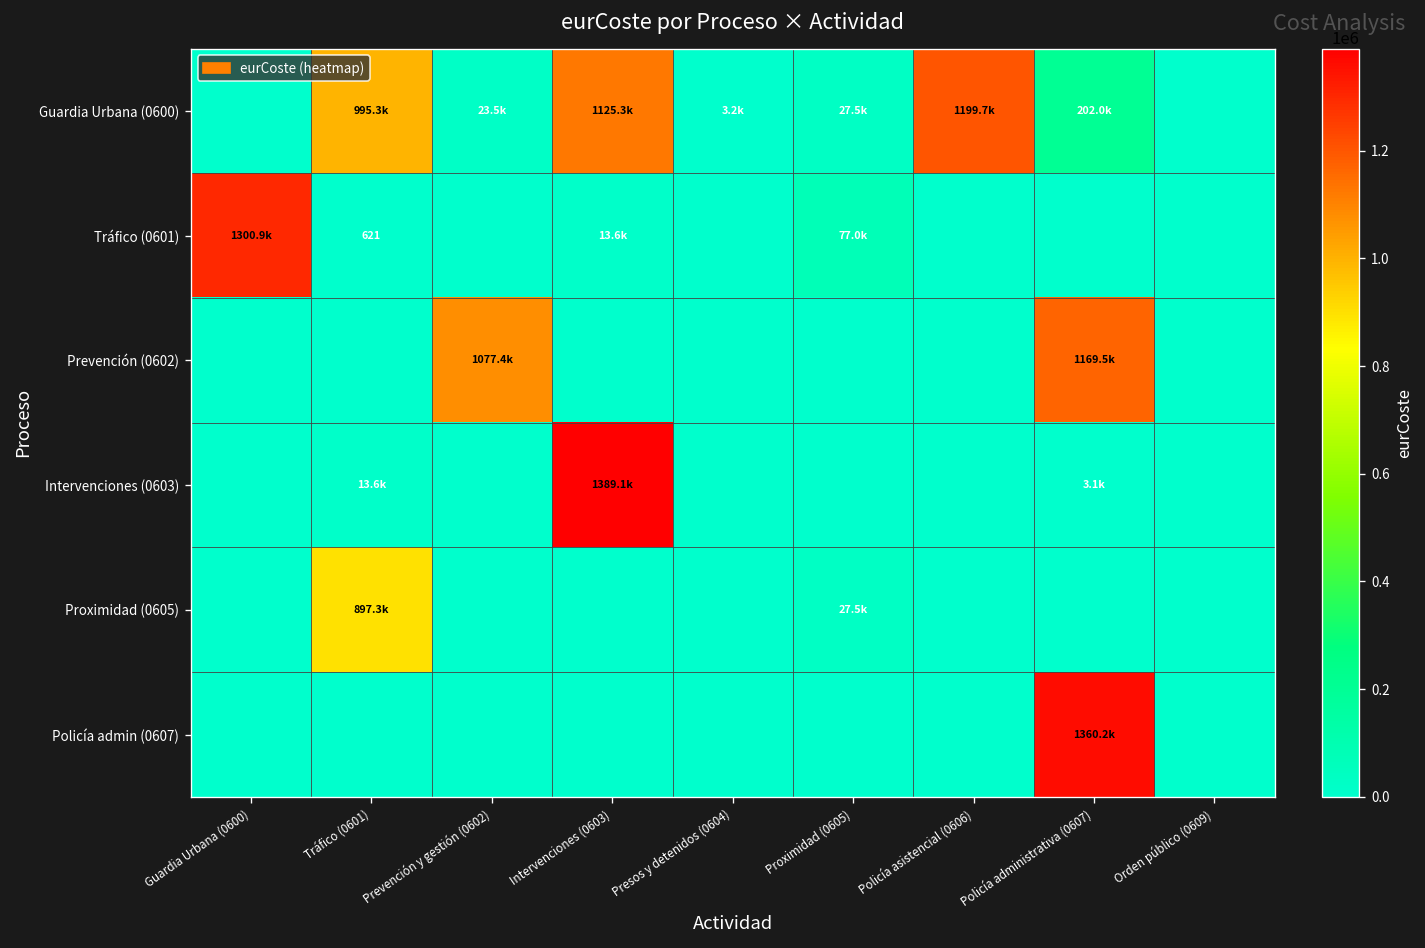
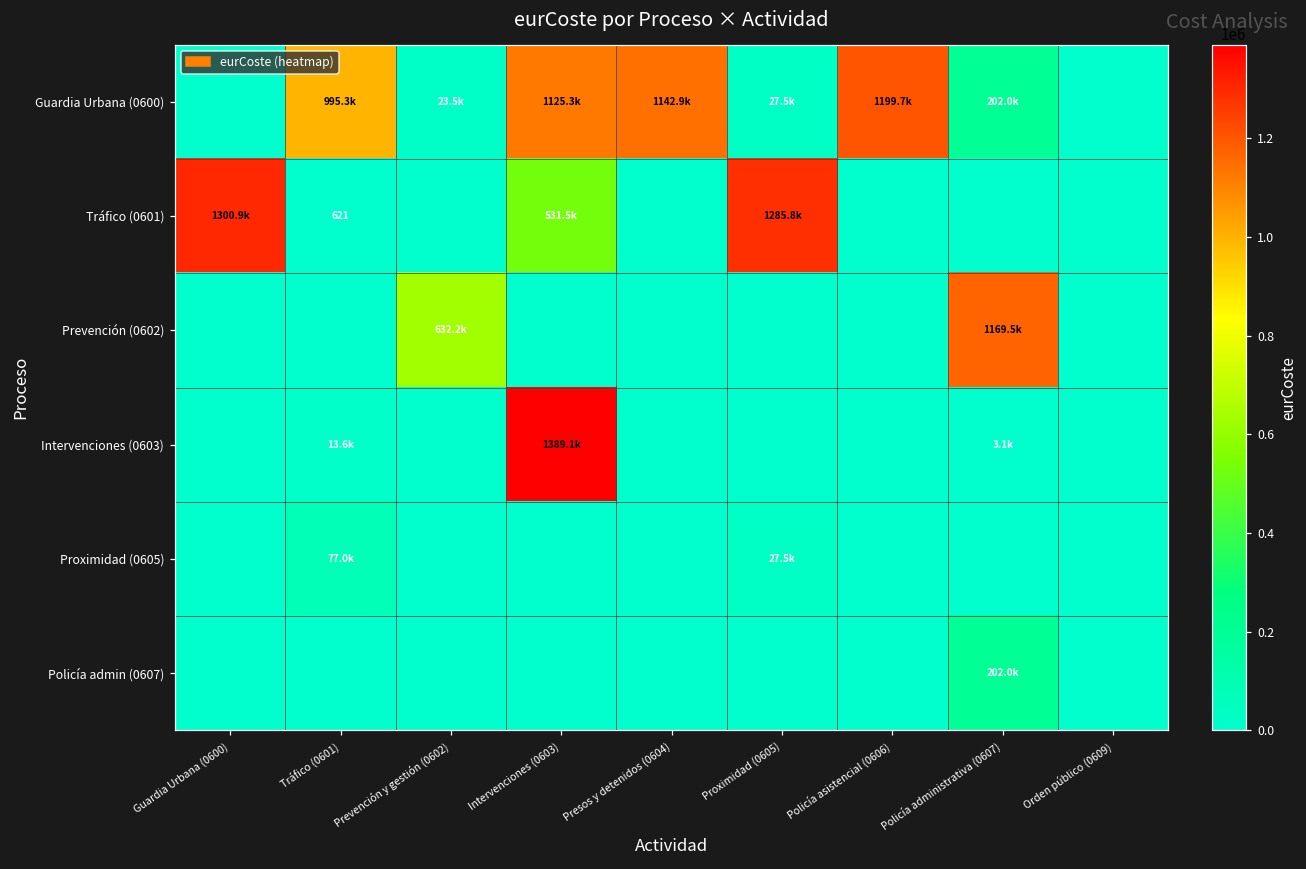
Guardia Urbana (0600), Presos y detenidos (0604): 3.2k -> 1142.9k
Tráfico (0601), Intervenciones (0603): 13.6k -> 531.5k
Tráfico (0601), Proximidad (0605): 77.0k -> 1285.8k
Prevención (0602), Prevención y gestión (0602): 1077.4k -> 632.2k
Proximidad (0605), Tráfico (0601): 897.3k -> 77.0k
Policía admin (0607), Policía administrativa (0607): 1360.2k -> 202.0k
